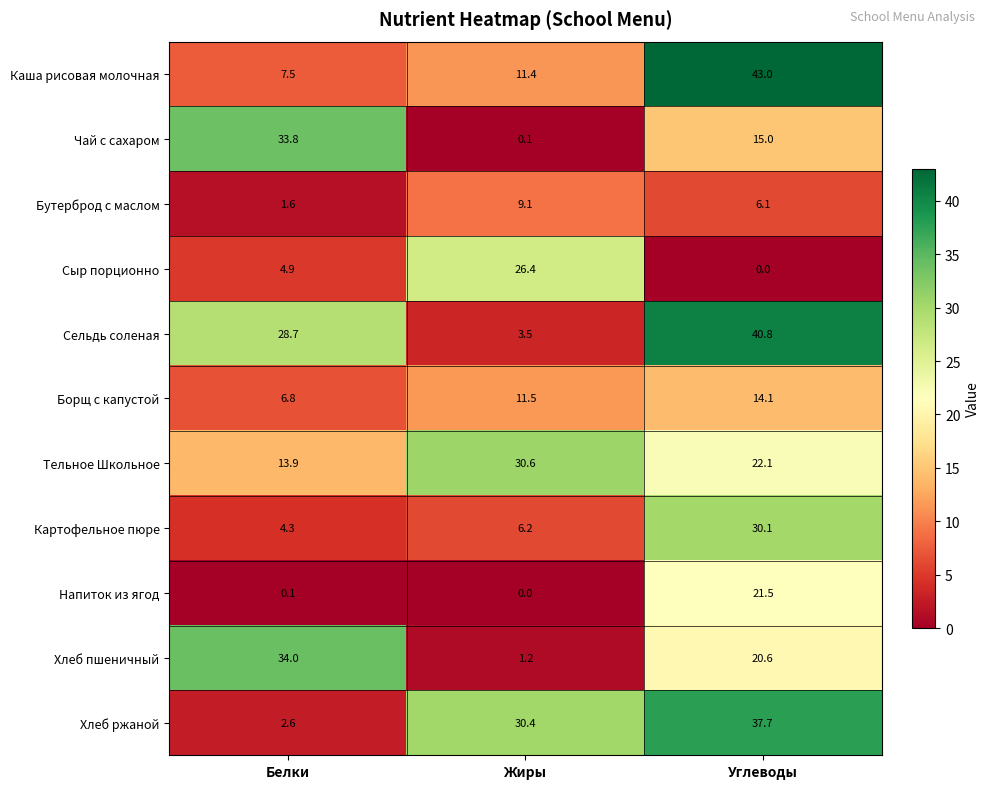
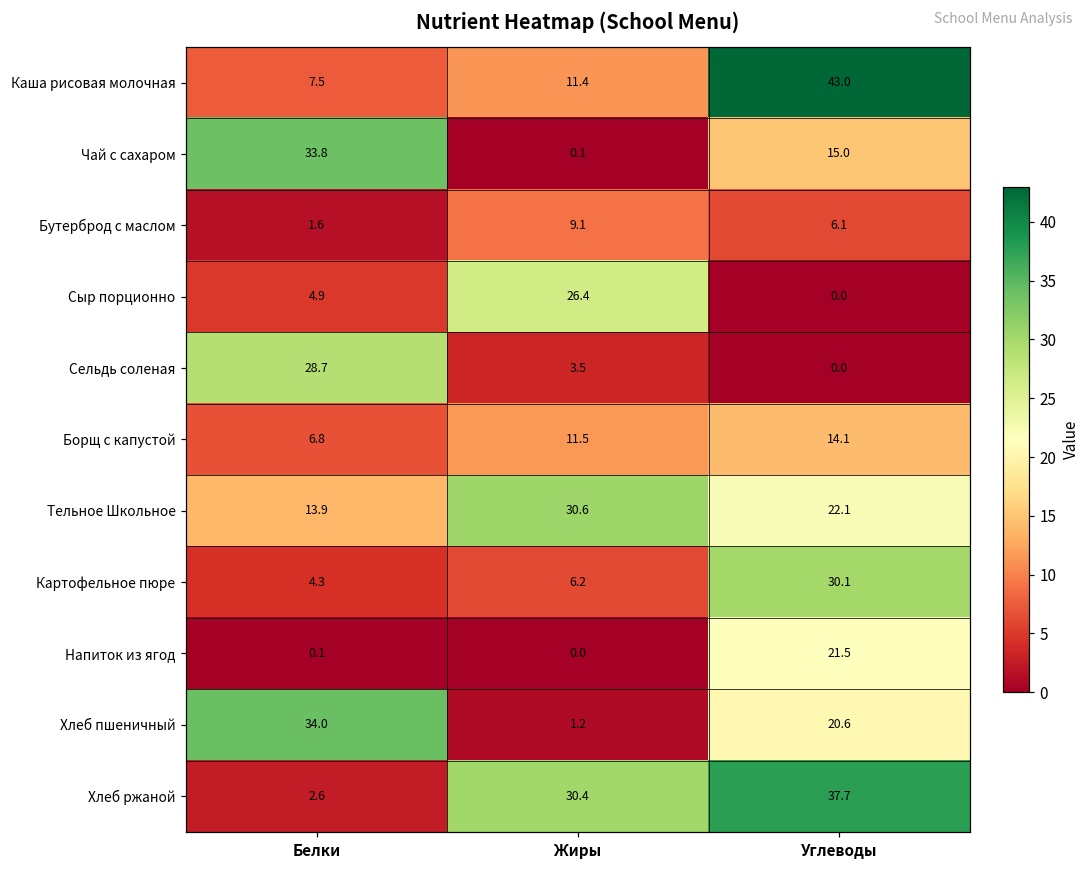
Сельдь соленая, Углеводы: 40.8 -> 0.0
